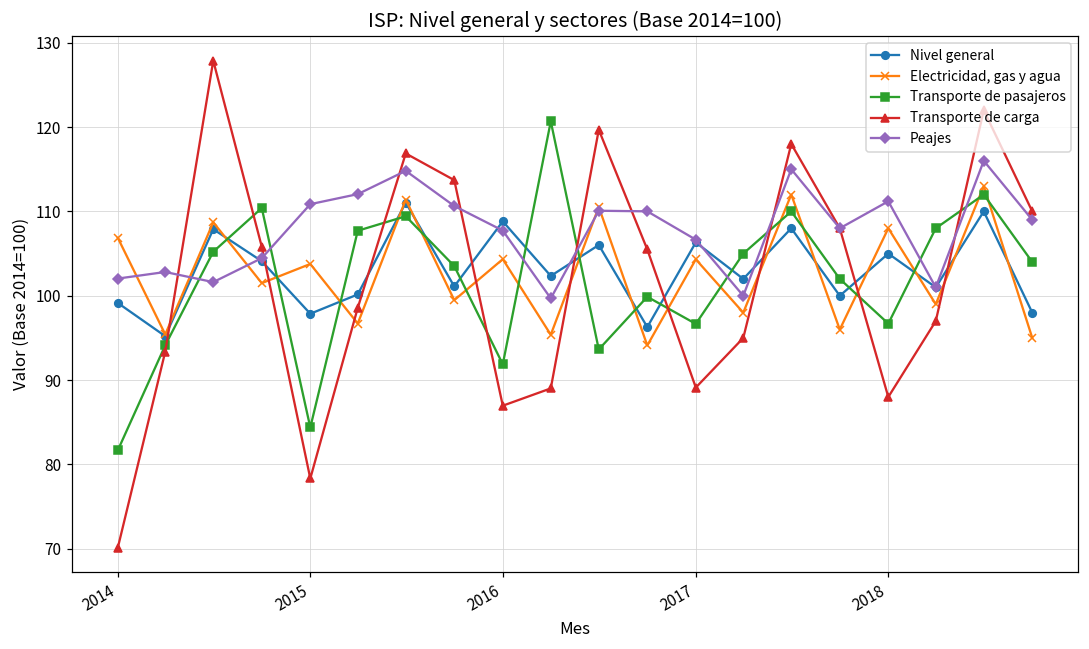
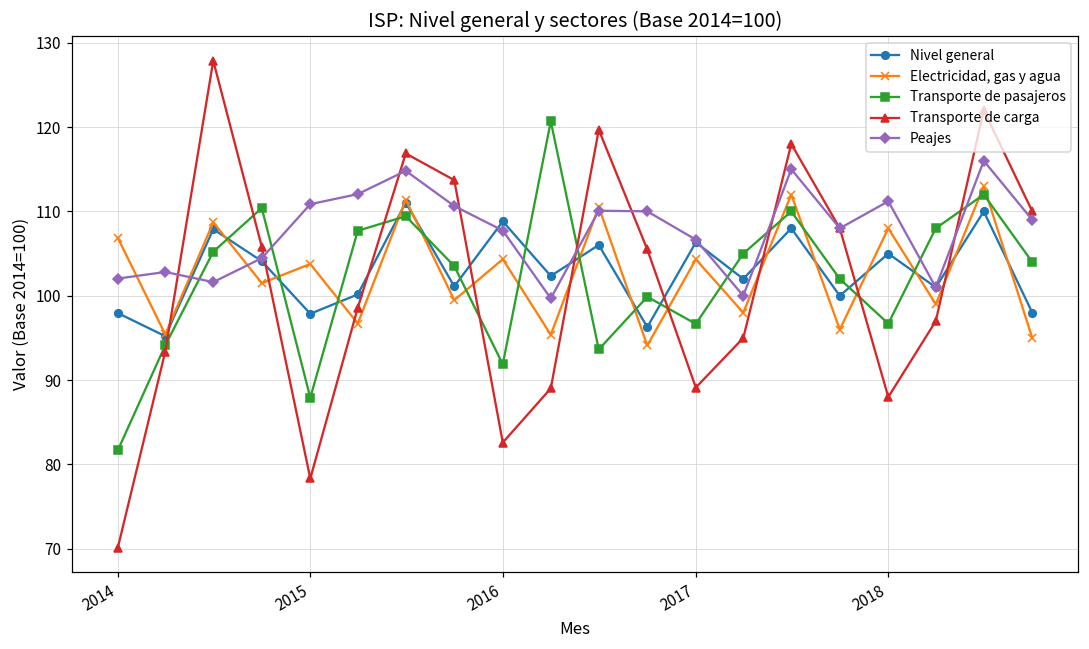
Nivel general, 2014: 99 -> 98
Transporte de pasajeros, 2015: 84 -> 88
Transporte de carga, 2016: 87 -> 83
